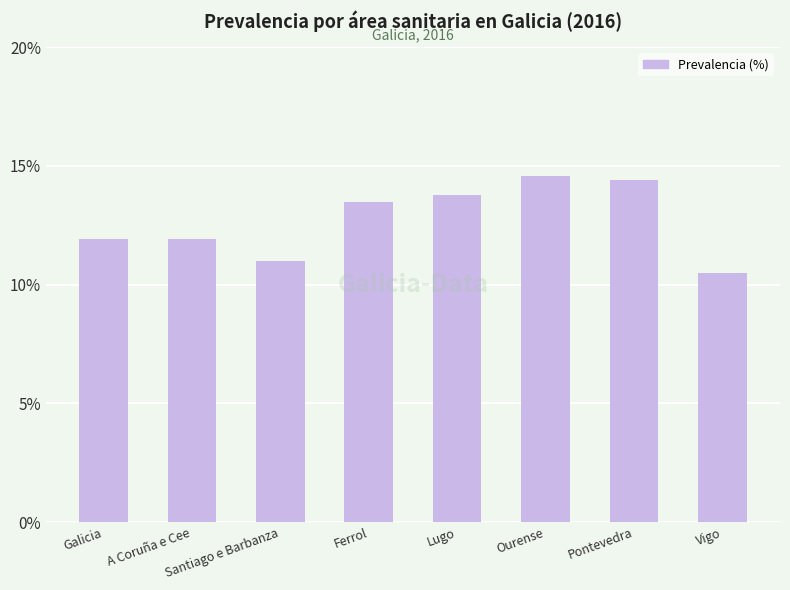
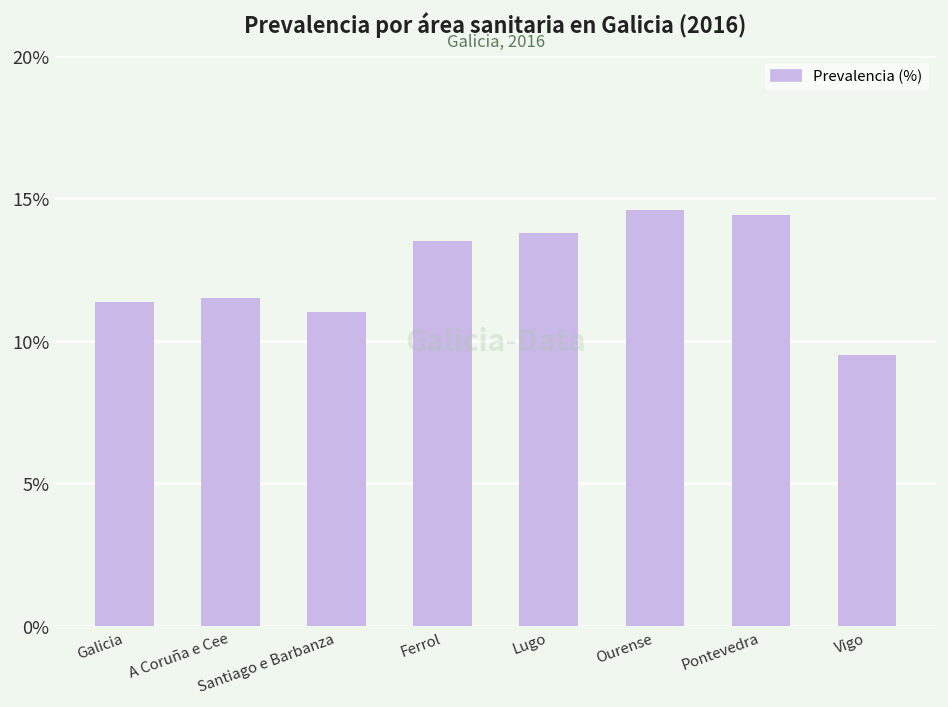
Galicia: 11.9% -> 11.4%
A Coruña e Cee: 11.9% -> 11.5%
Vigo: 10.5% -> 9.5%
